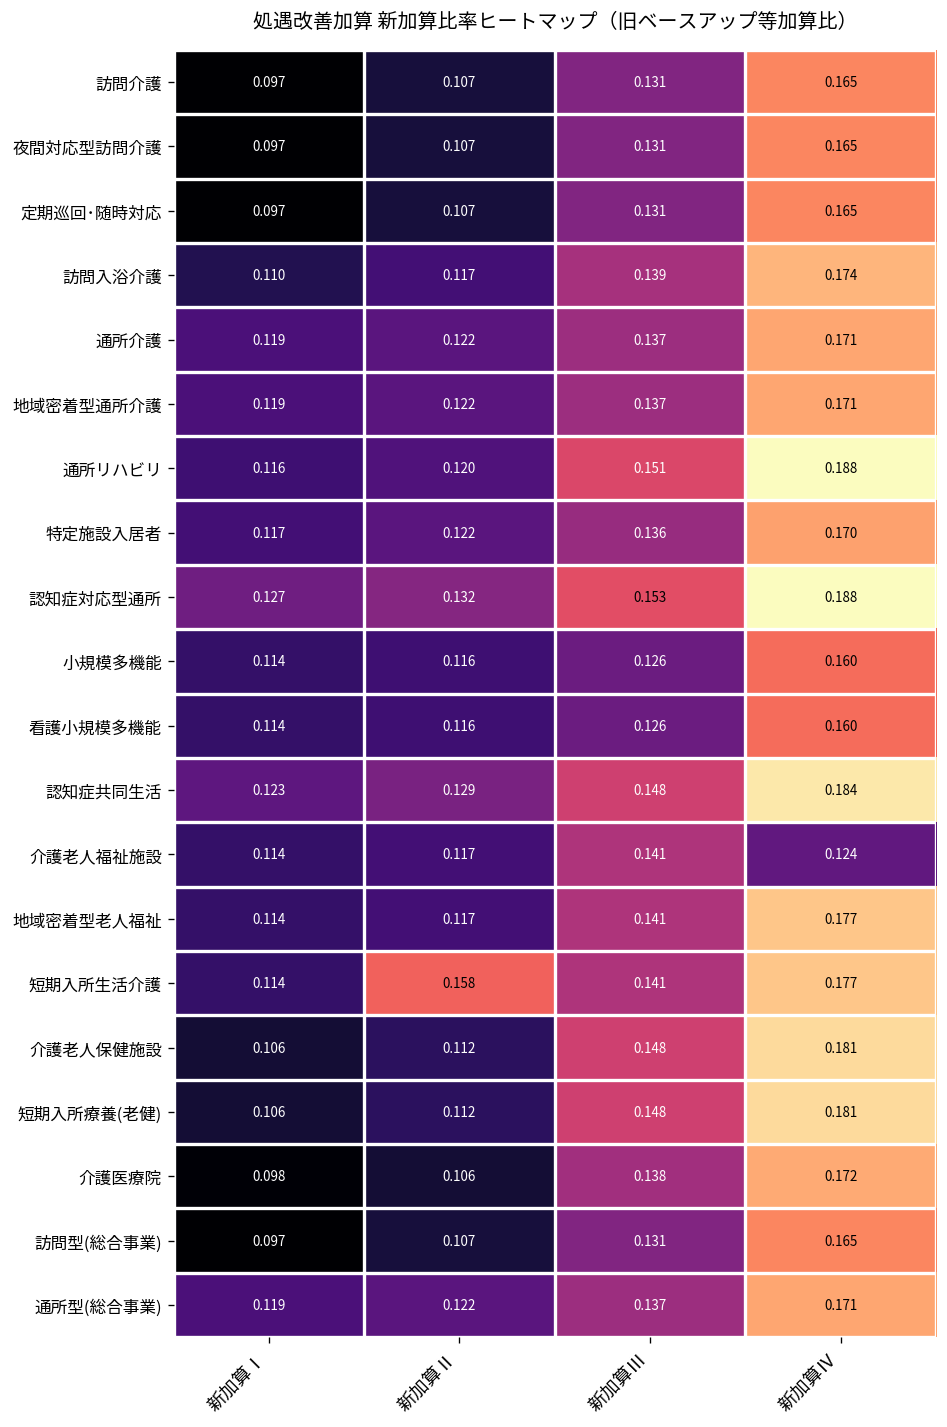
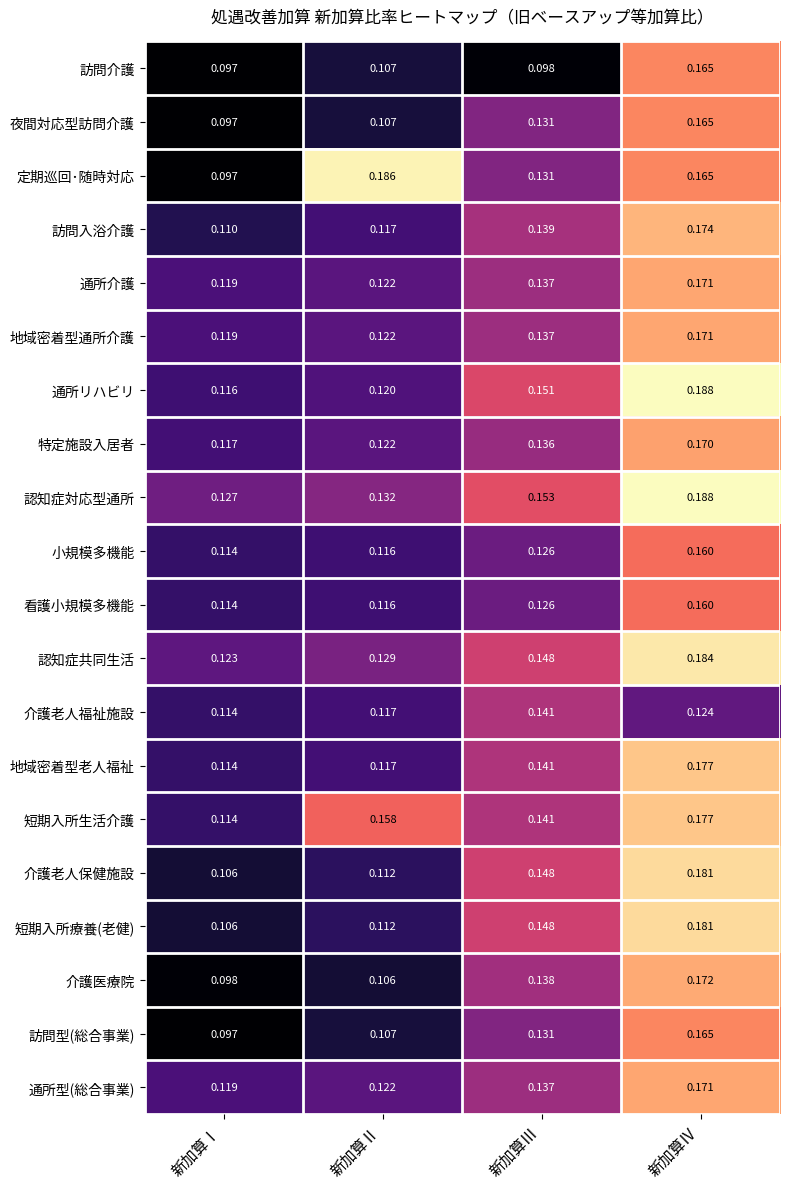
訪問介護, 新加算Ⅲ: 0.131 -> 0.098
定期巡回･随時対応, 新加算Ⅱ: 0.107 -> 0.186
